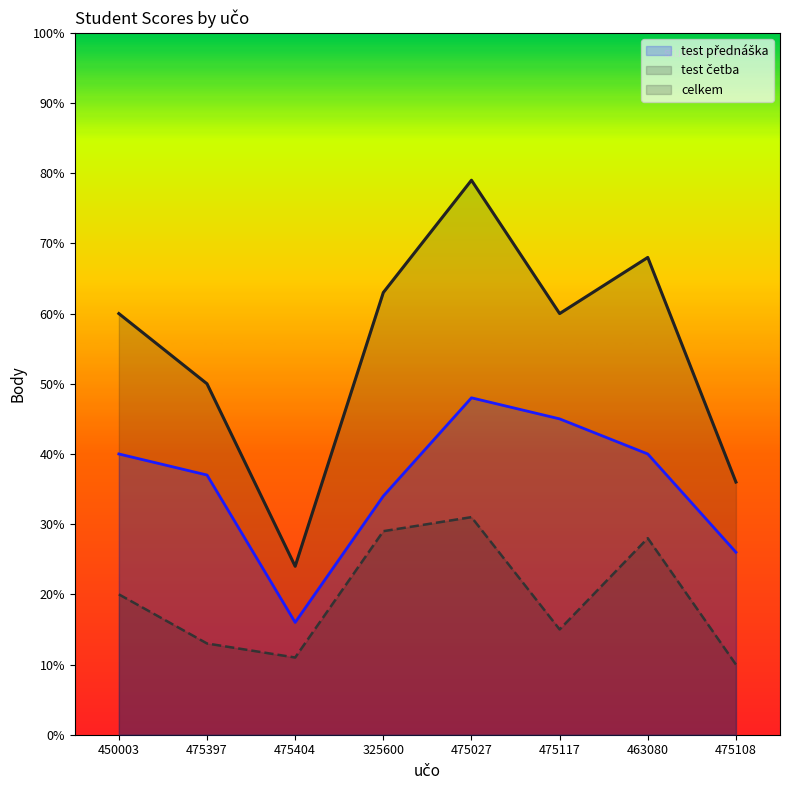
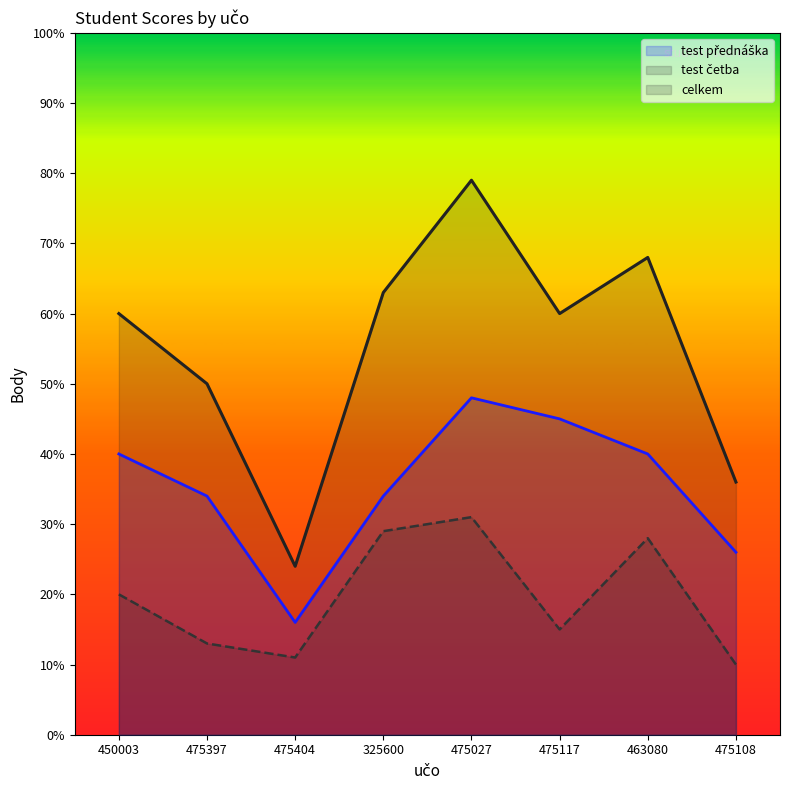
test přednáška, 475397: 37% -> 34%
